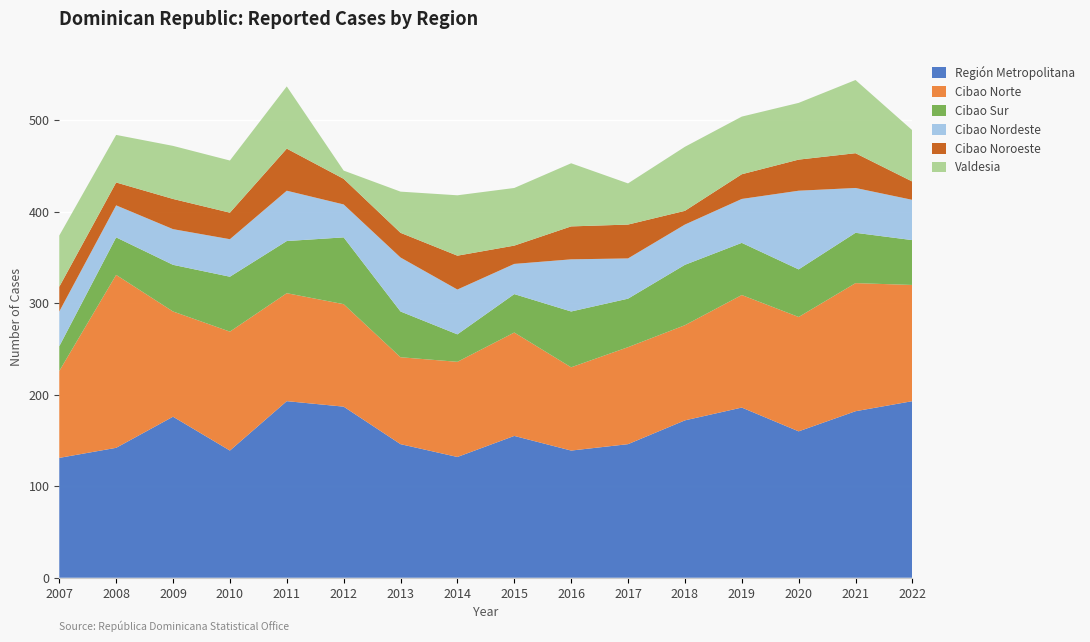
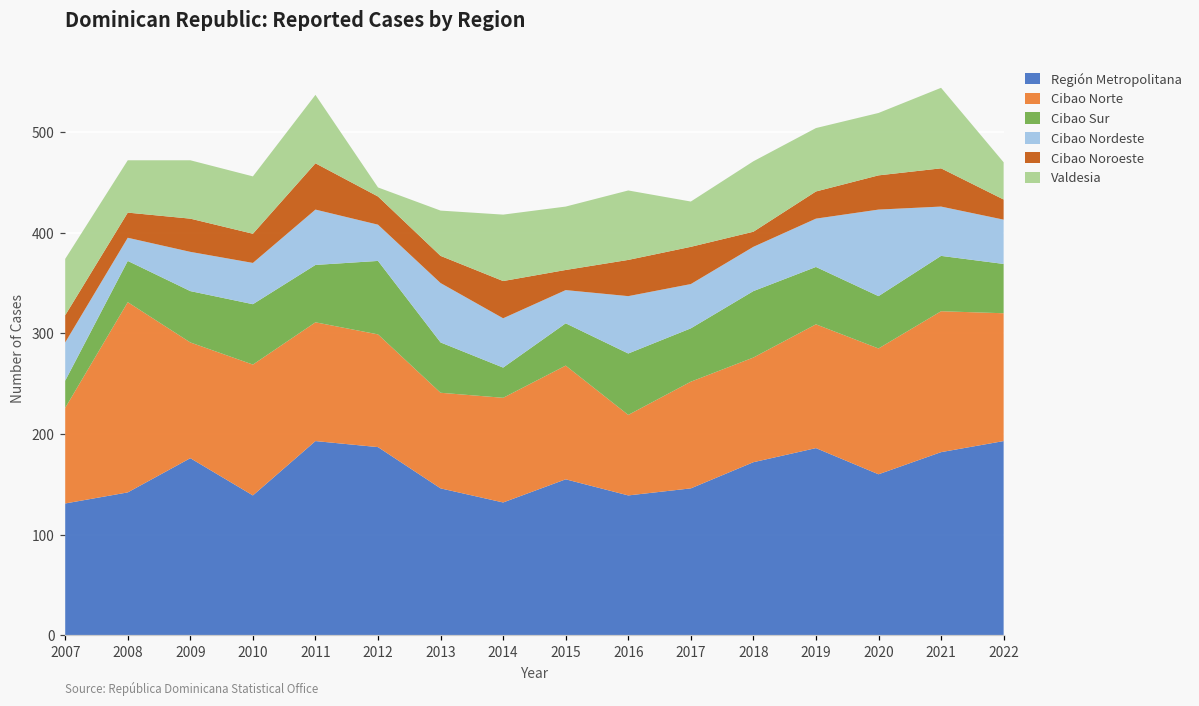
Cibao Nordeste, 2008: 40 -> 20
Cibao Norte, 2016: 90 -> 80
Valdesia, 2022: 60 -> 40
